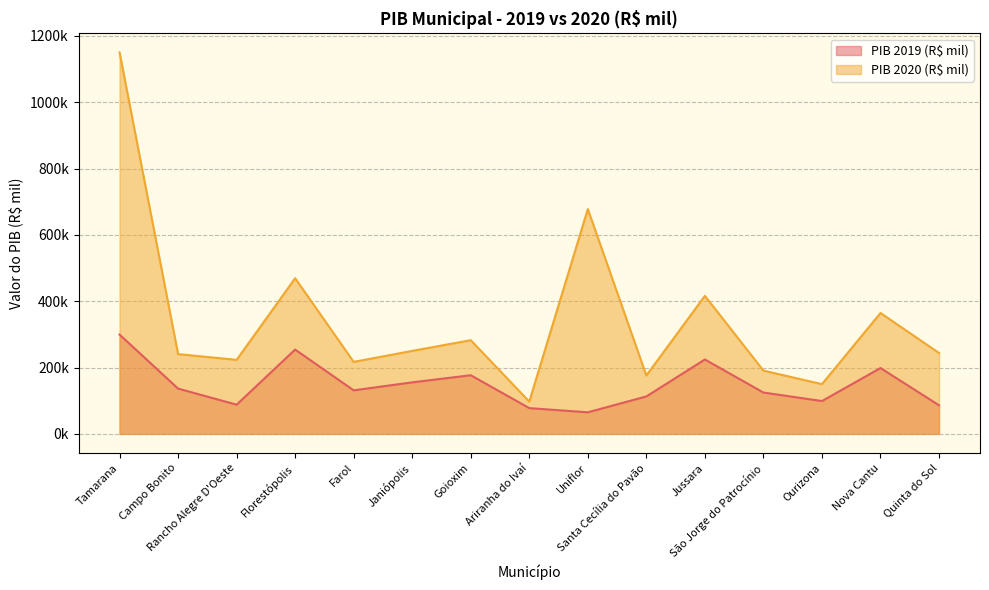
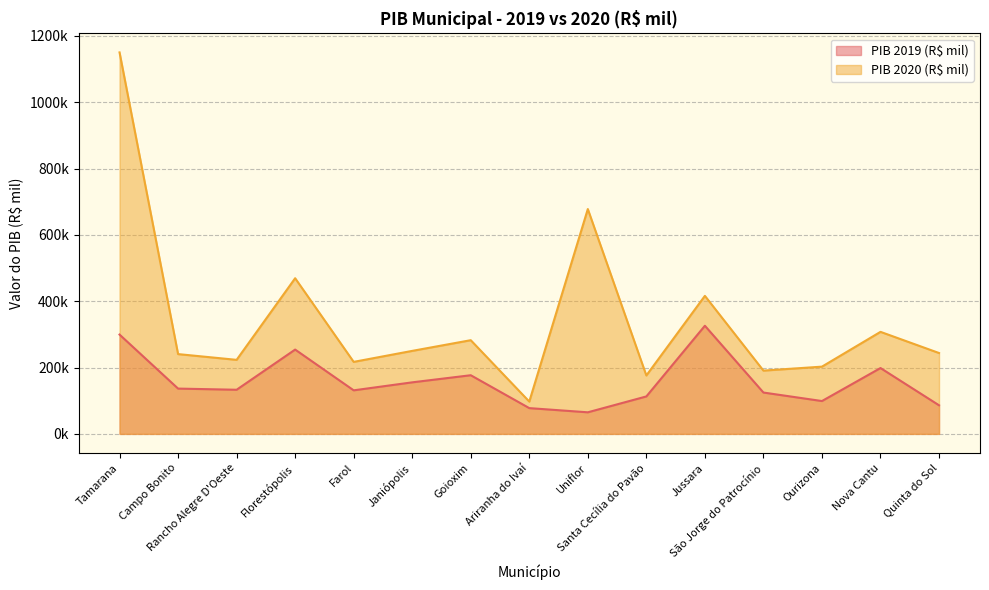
PIB 2019 (R$ mil), Rancho Alegre D'Oeste: 90000 -> 130000
PIB 2019 (R$ mil), Jussara: 220000 -> 330000
PIB 2020 (R$ mil), Ourizona: 150000 -> 200000
PIB 2020 (R$ mil), Nova Cantu: 360000 -> 310000
